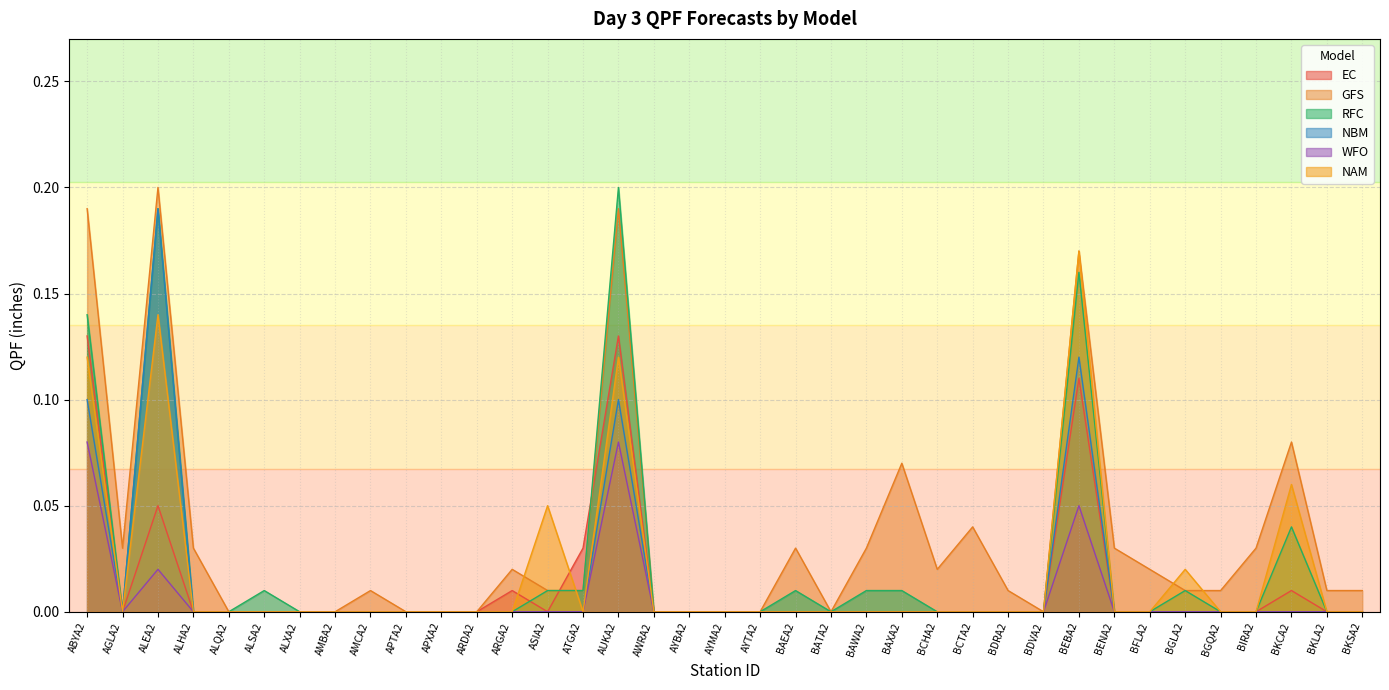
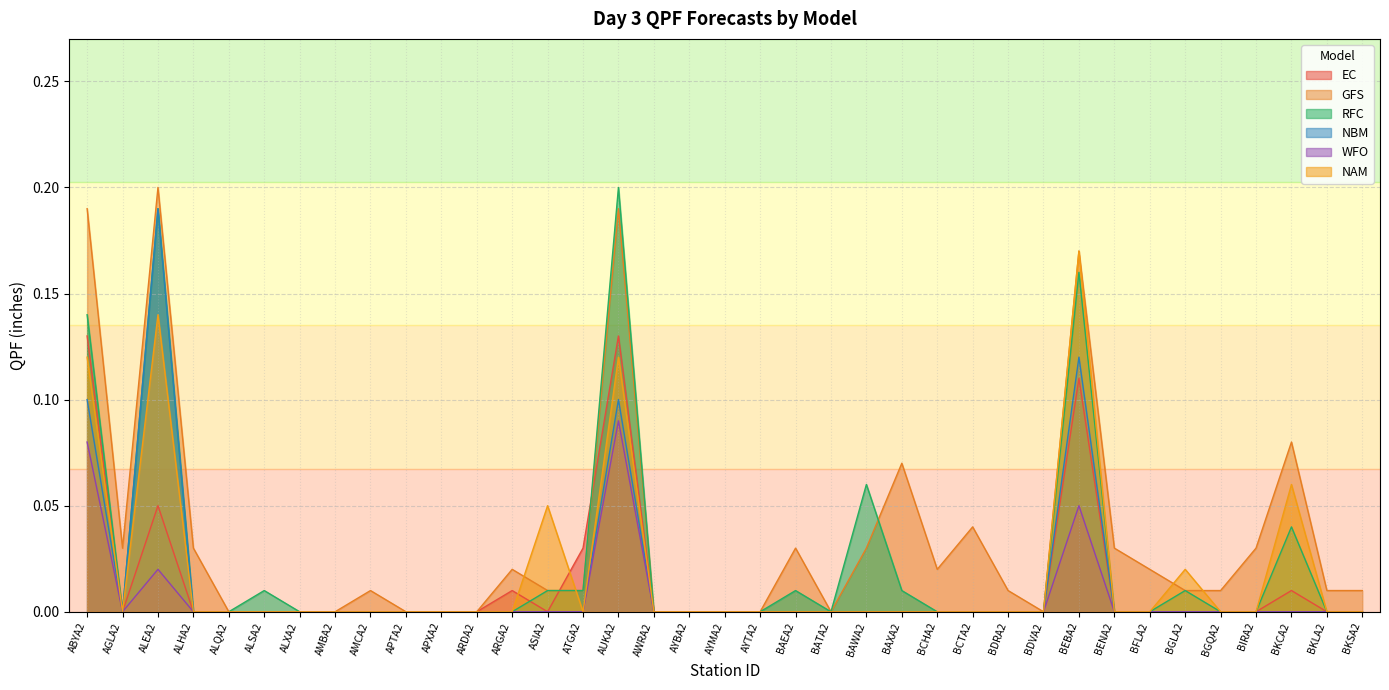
WFO, AUKA2: 0.08 -> 0.09
RFC, BAWA2: 0.01 -> 0.06
